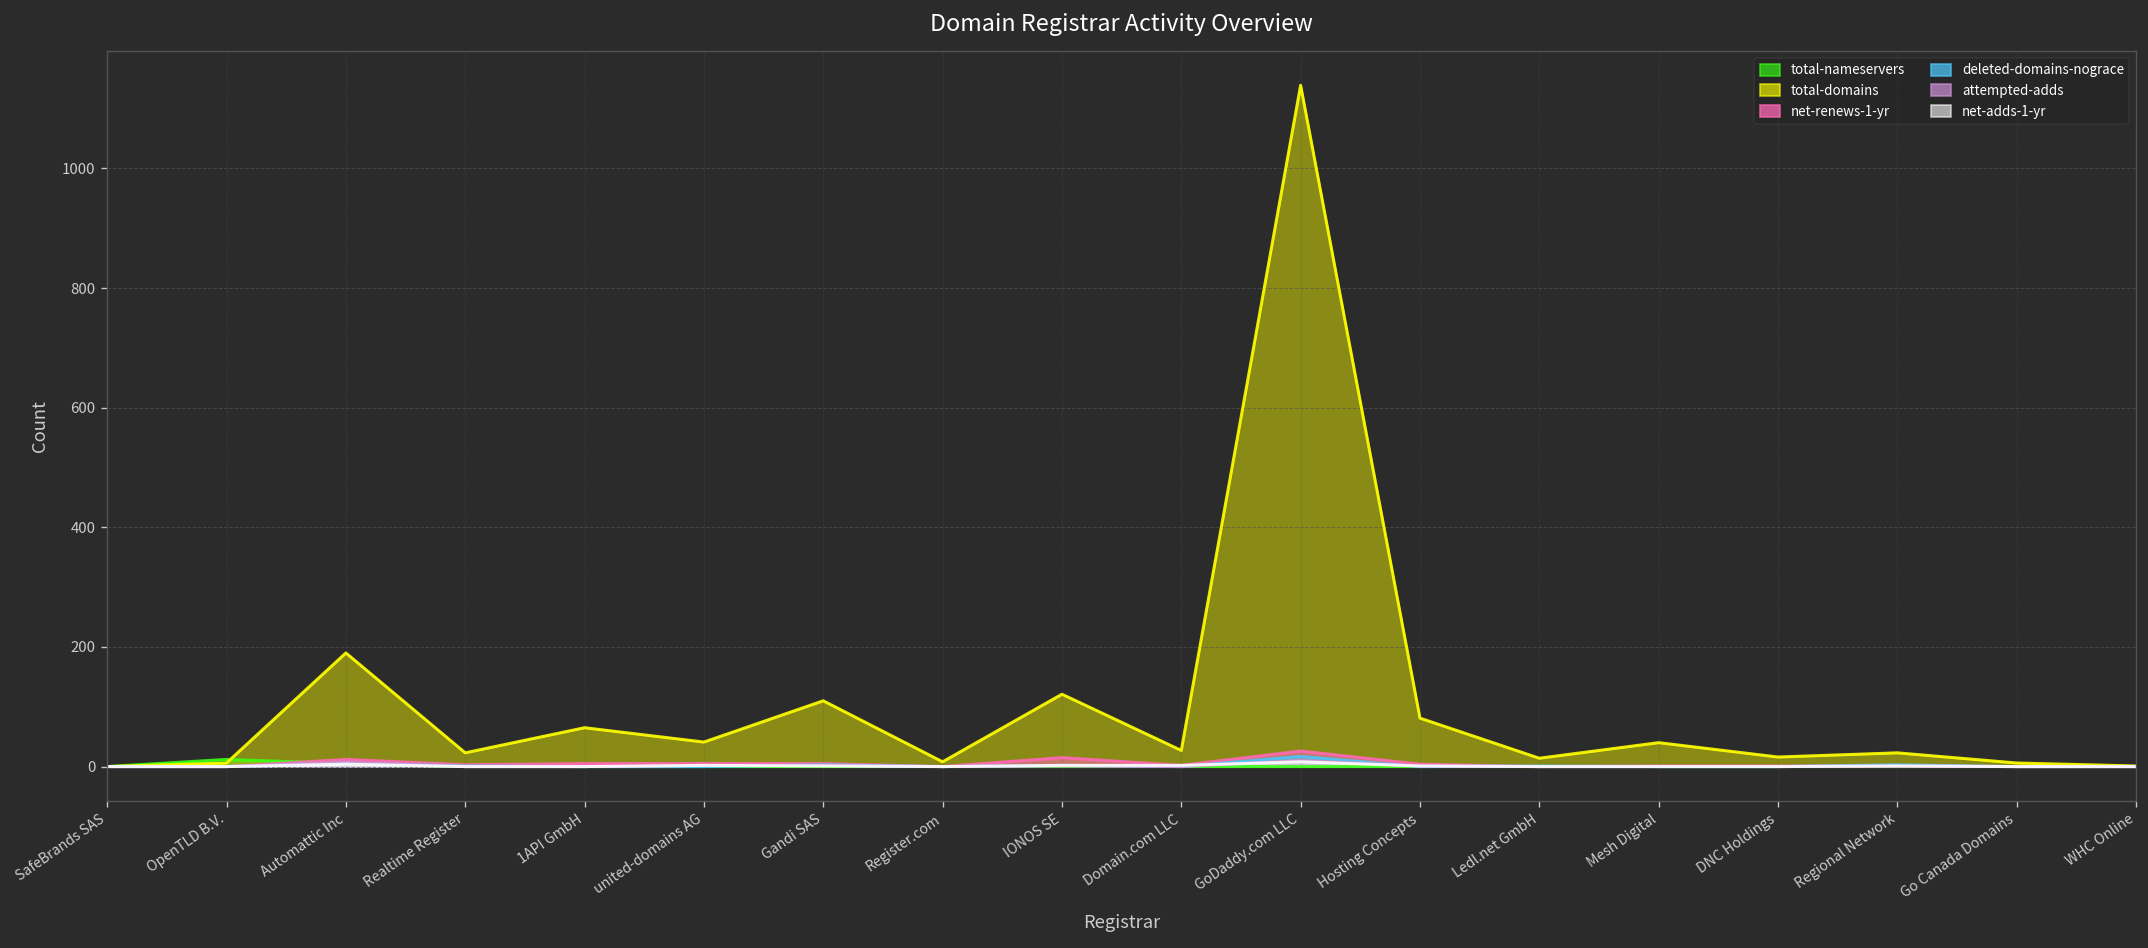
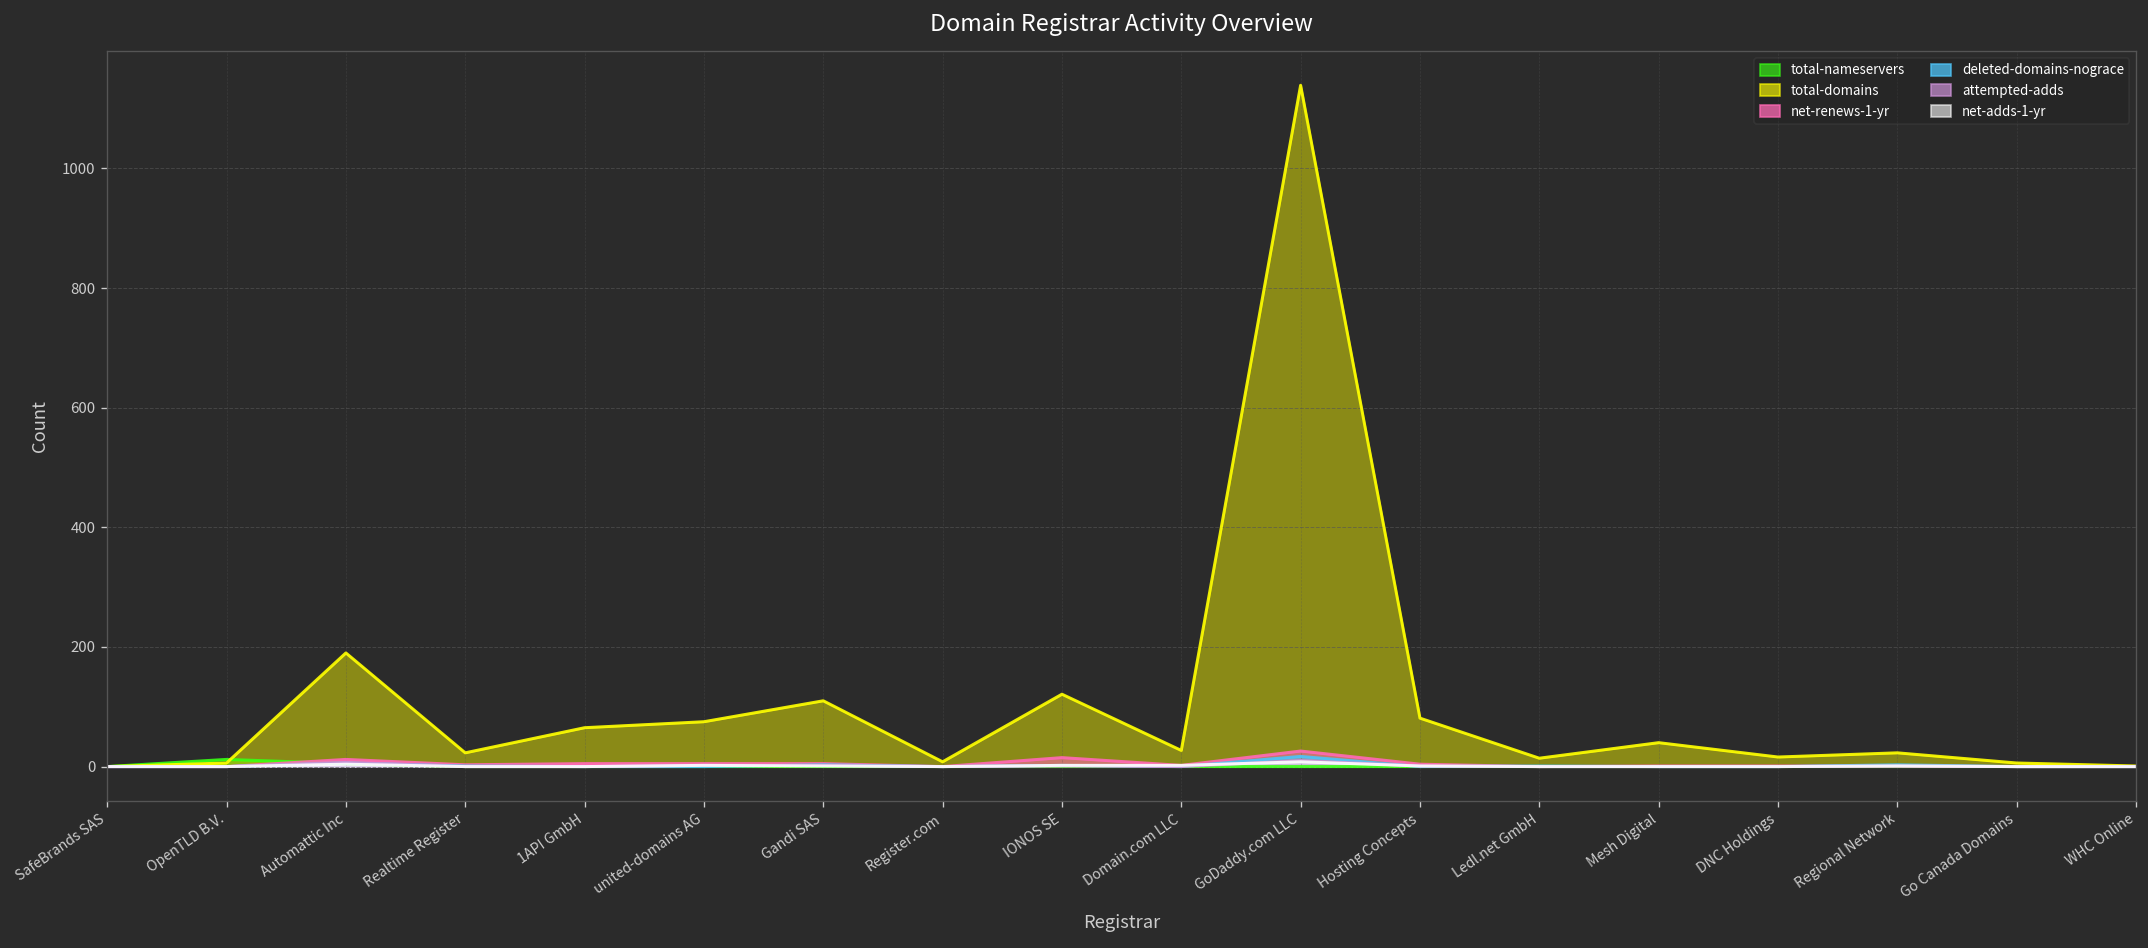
total-domains, united-domains AG: 40 -> 80
